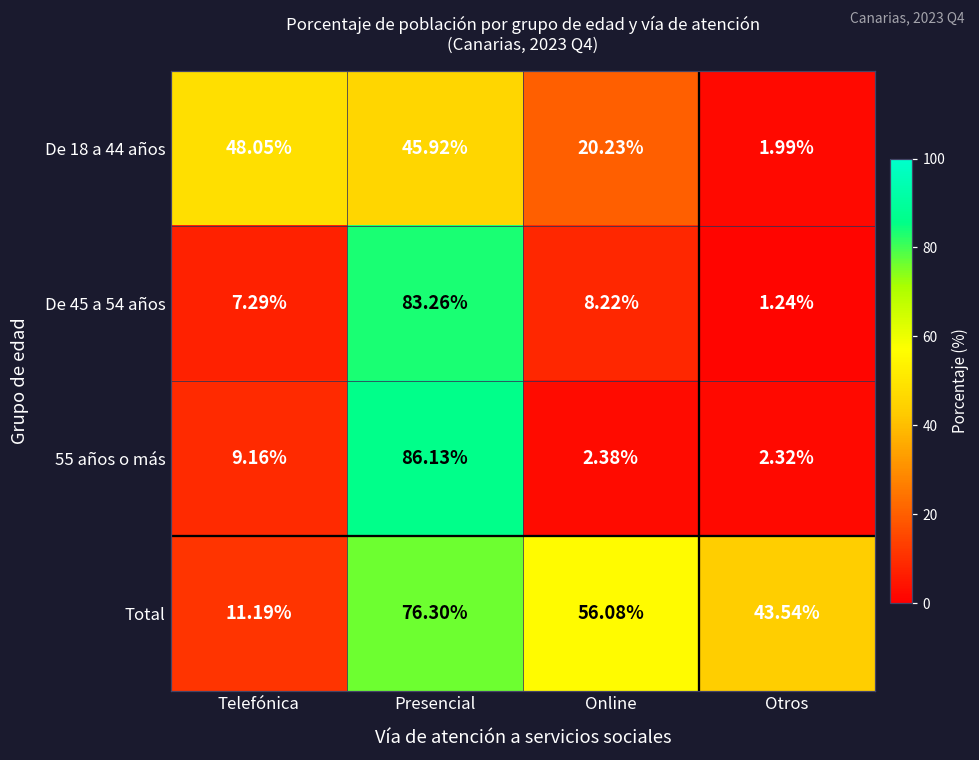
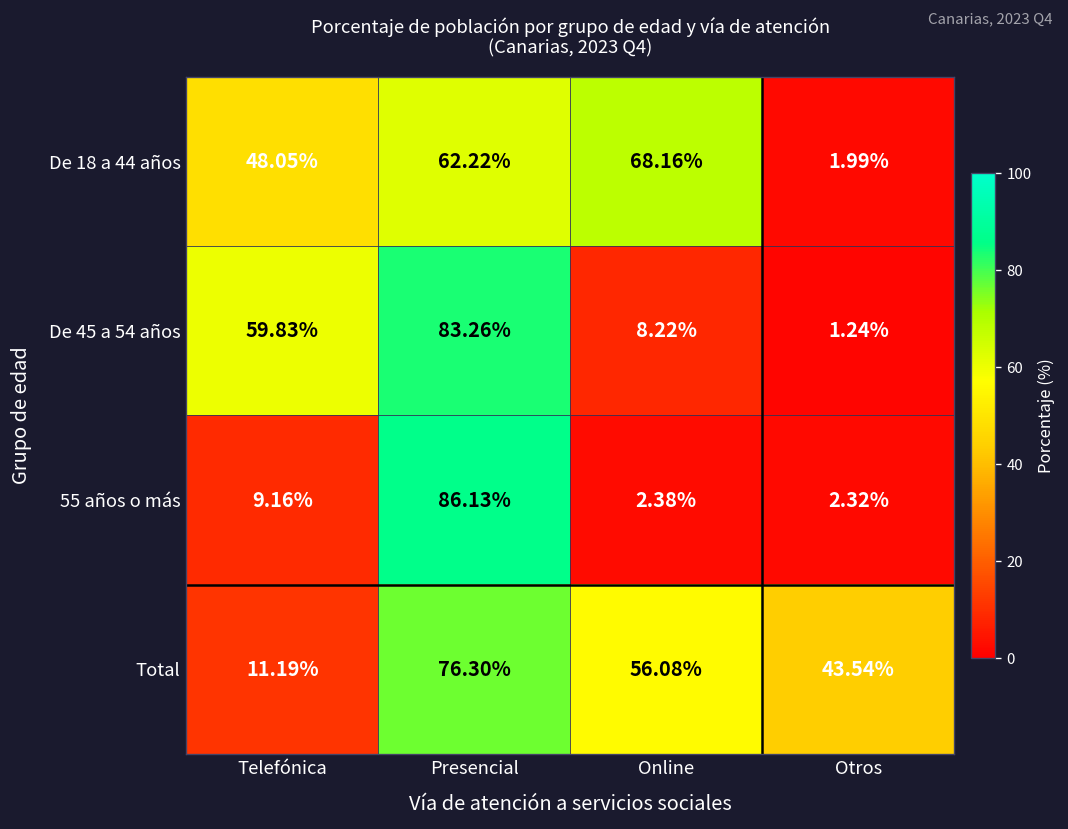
De 18 a 44 años, Presencial: 45.92% -> 62.22%
De 18 a 44 años, Online: 20.23% -> 68.16%
De 45 a 54 años, Telefónica: 7.29% -> 59.83%
